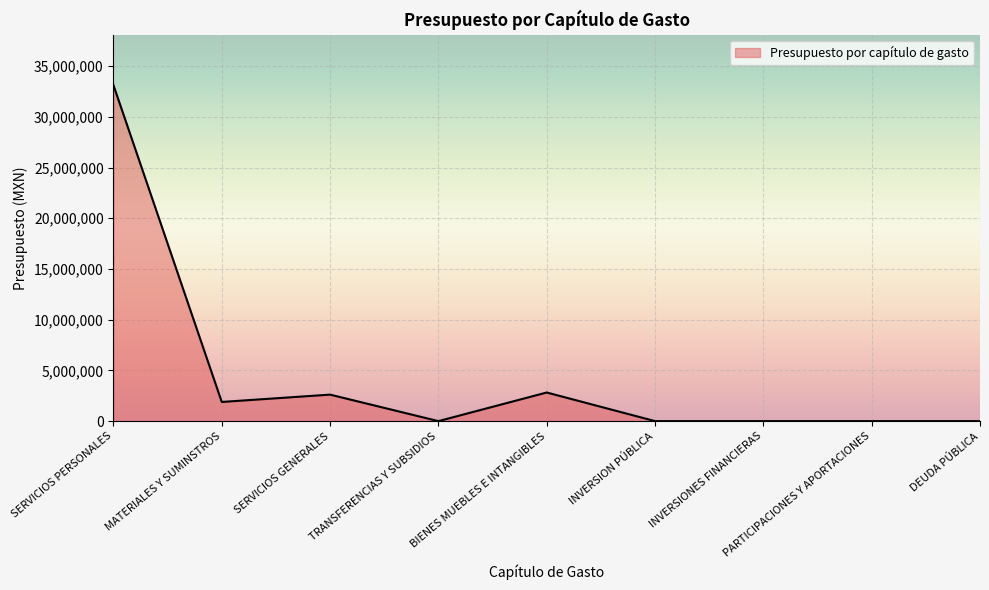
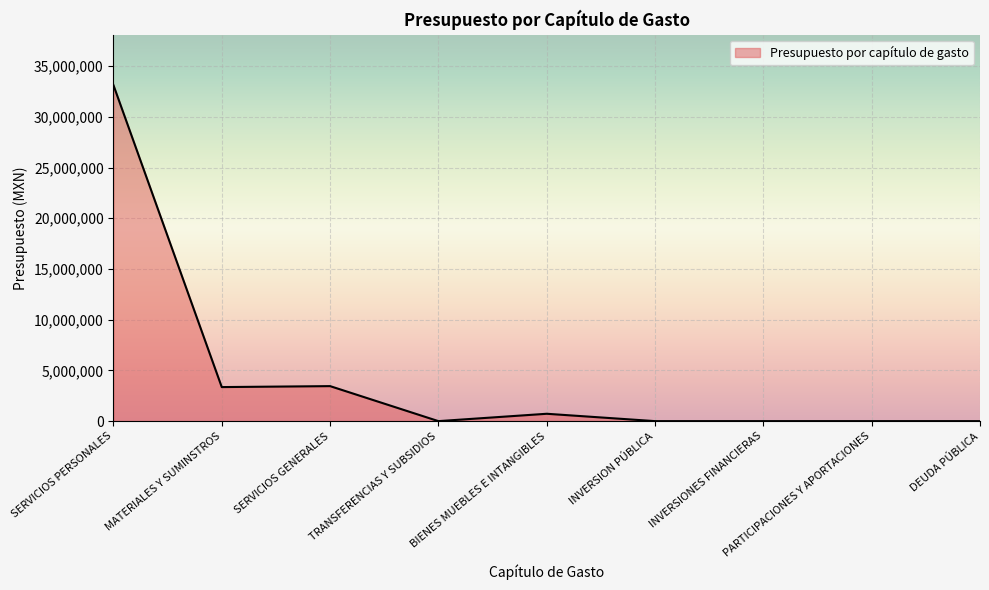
MATERIALES Y SUMINSTROS: 1,900,000 -> 3,400,000
SERVICIOS GENERALES: 2,600,000 -> 3,500,000
BIENES MUEBLES E INTANGIBLES: 2,800,000 -> 700,000
